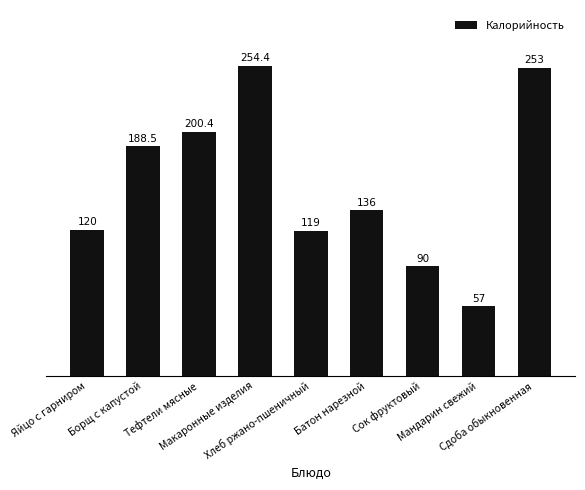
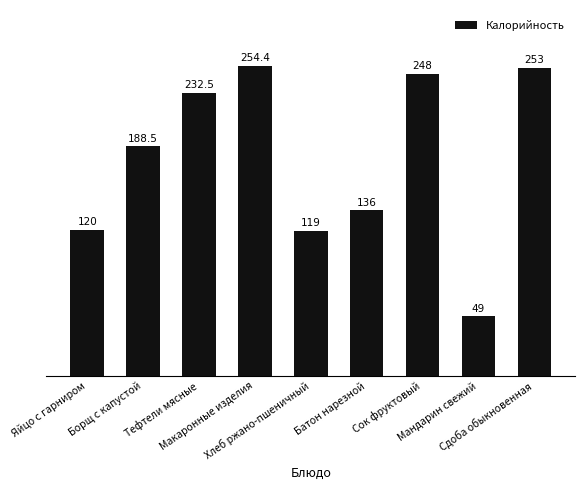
Тефтели мясные: 200.4 -> 232.5
Сок фруктовый: 90 -> 248
Мандарин свежий: 57 -> 49
